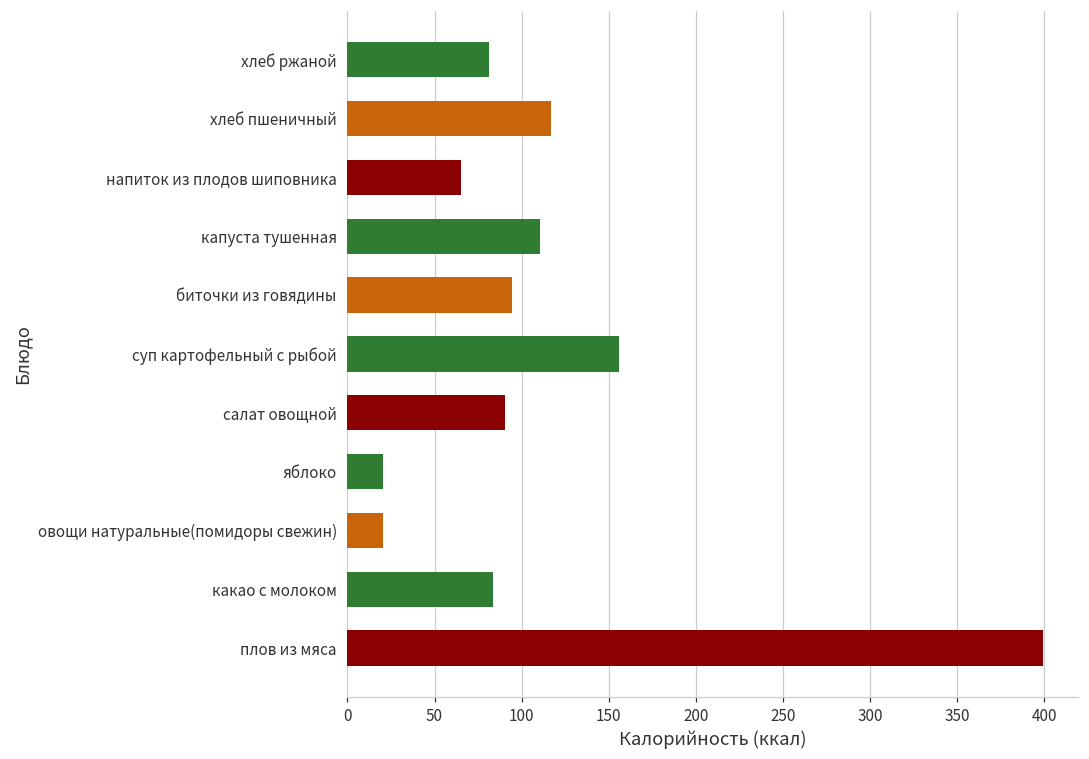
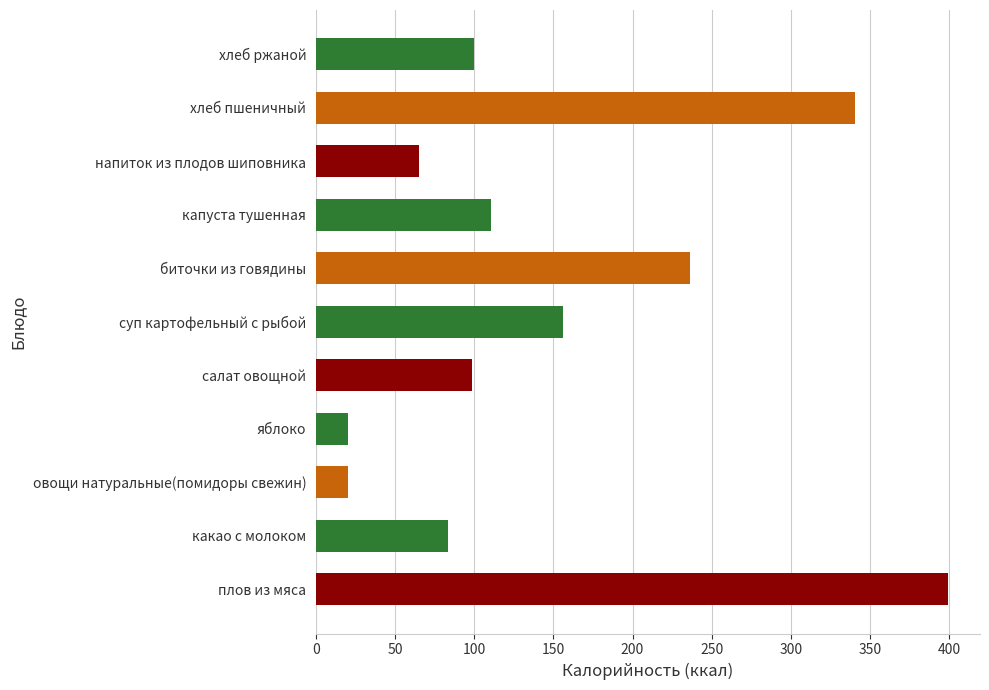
хлеб ржаной: 81 -> 100
хлеб пшеничный: 117 -> 341
биточки из говядины: 95 -> 236
салат овощной: 91 -> 99
